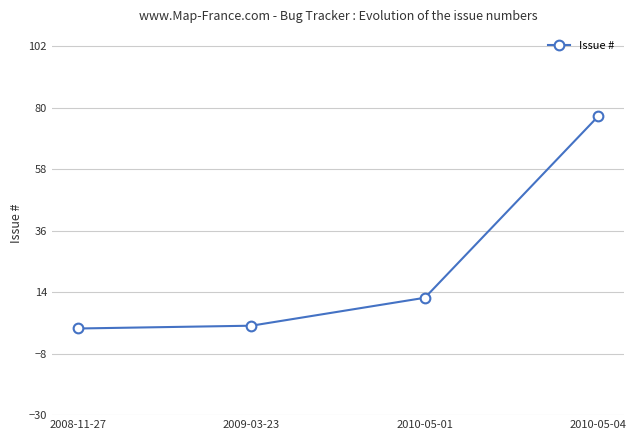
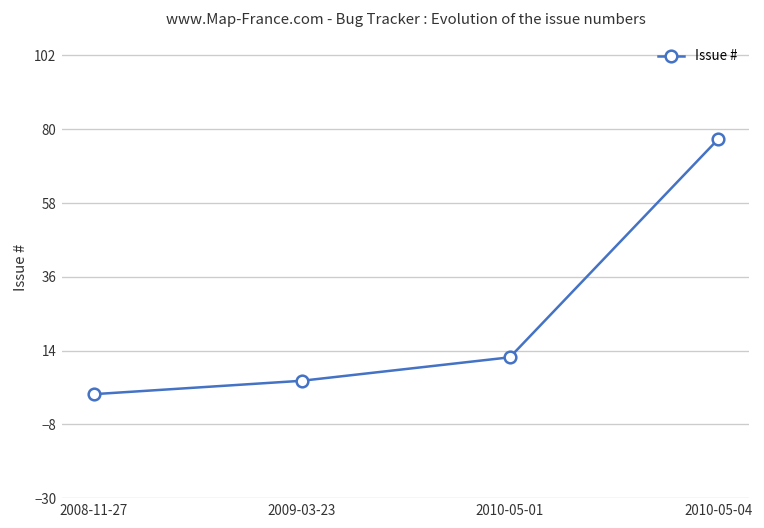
2009-03-23: 2 -> 5
